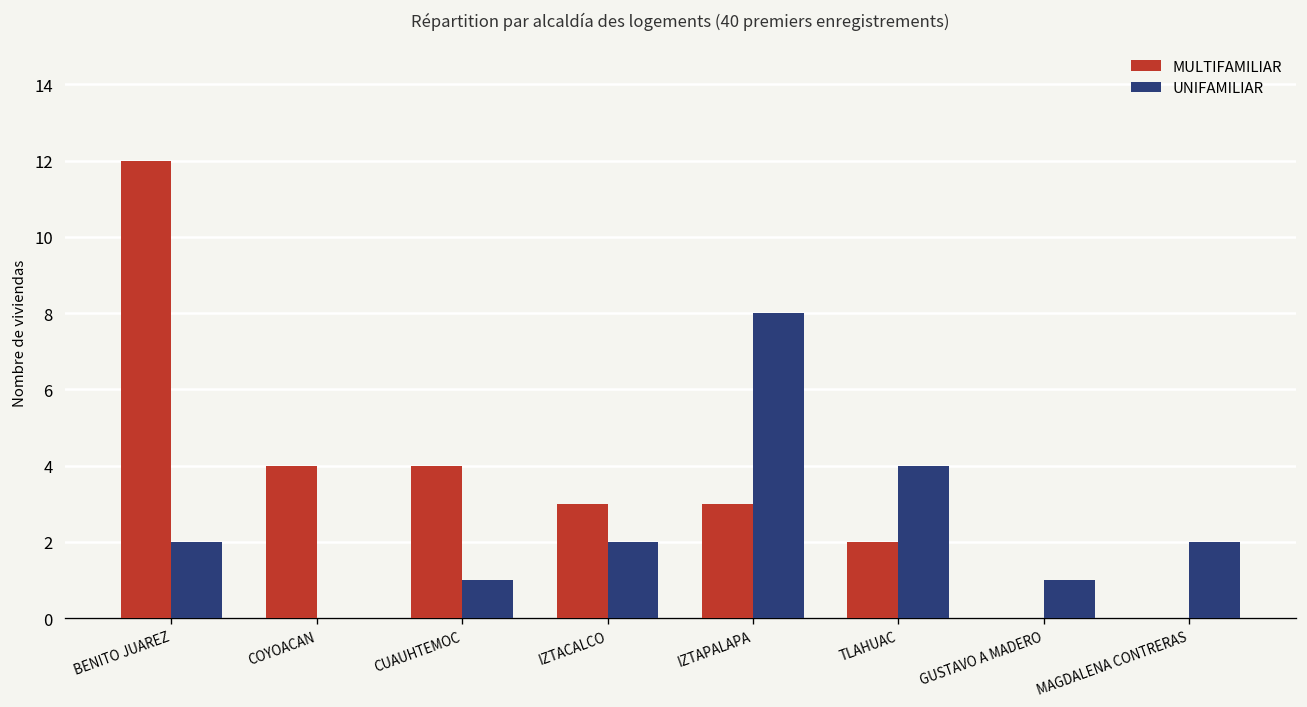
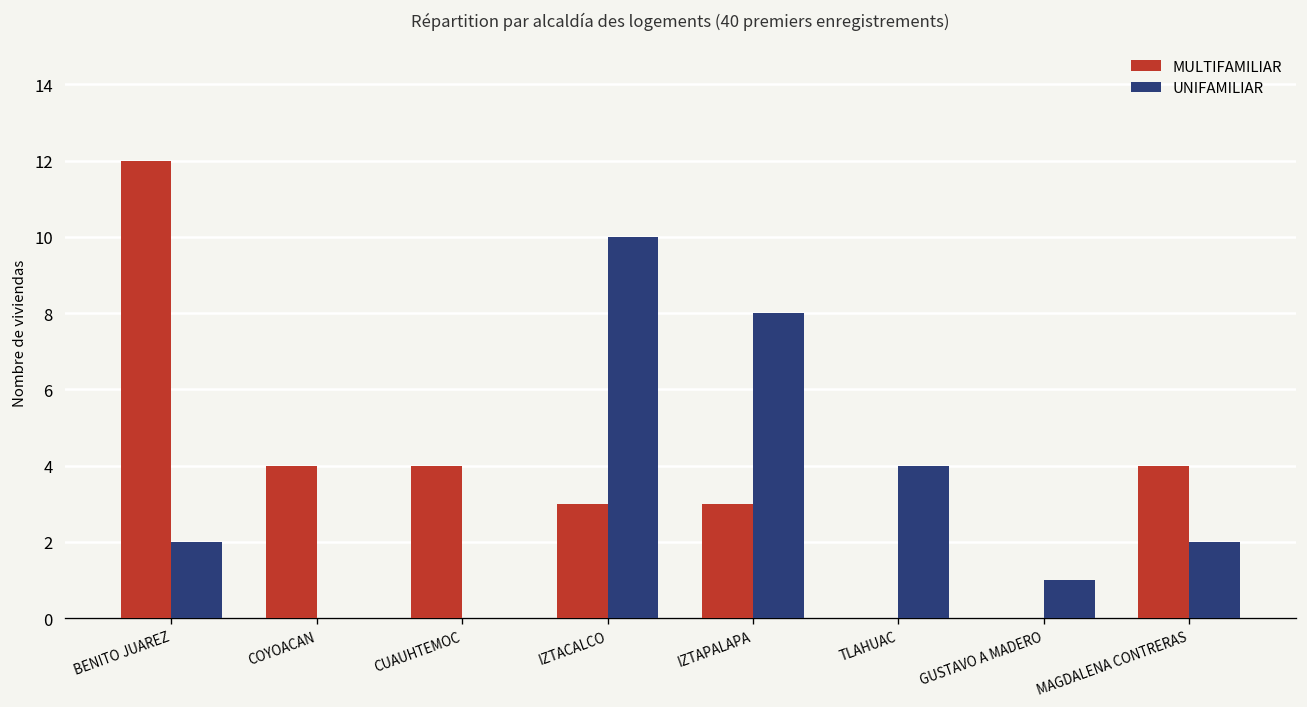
UNIFAMILIAR, CUAUHTEMOC: 1 -> 0
UNIFAMILIAR, IZTACALCO: 2 -> 10
MULTIFAMILIAR, TLAHUAC: 2 -> 0
MULTIFAMILIAR, MAGDALENA CONTRERAS: 0 -> 4
